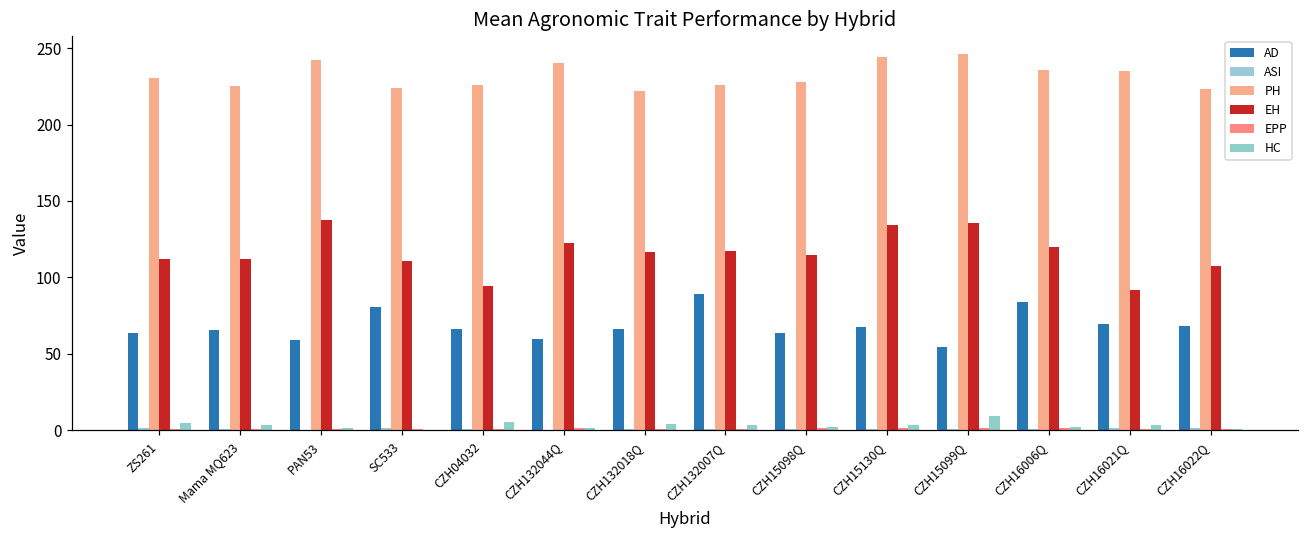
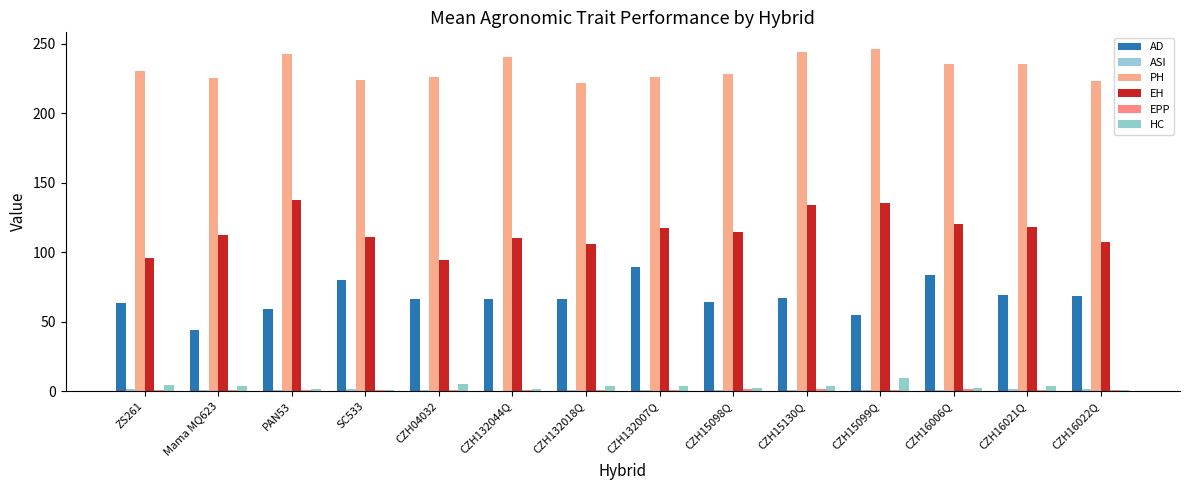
EH, ZS261: 112 -> 96
AD, Mama MQ623: 66 -> 44
AD, CZH132044Q: 60 -> 66
EH, CZH132044Q: 123 -> 110
EH, CZH132018Q: 116 -> 106
EH, CZH16021Q: 92 -> 118
